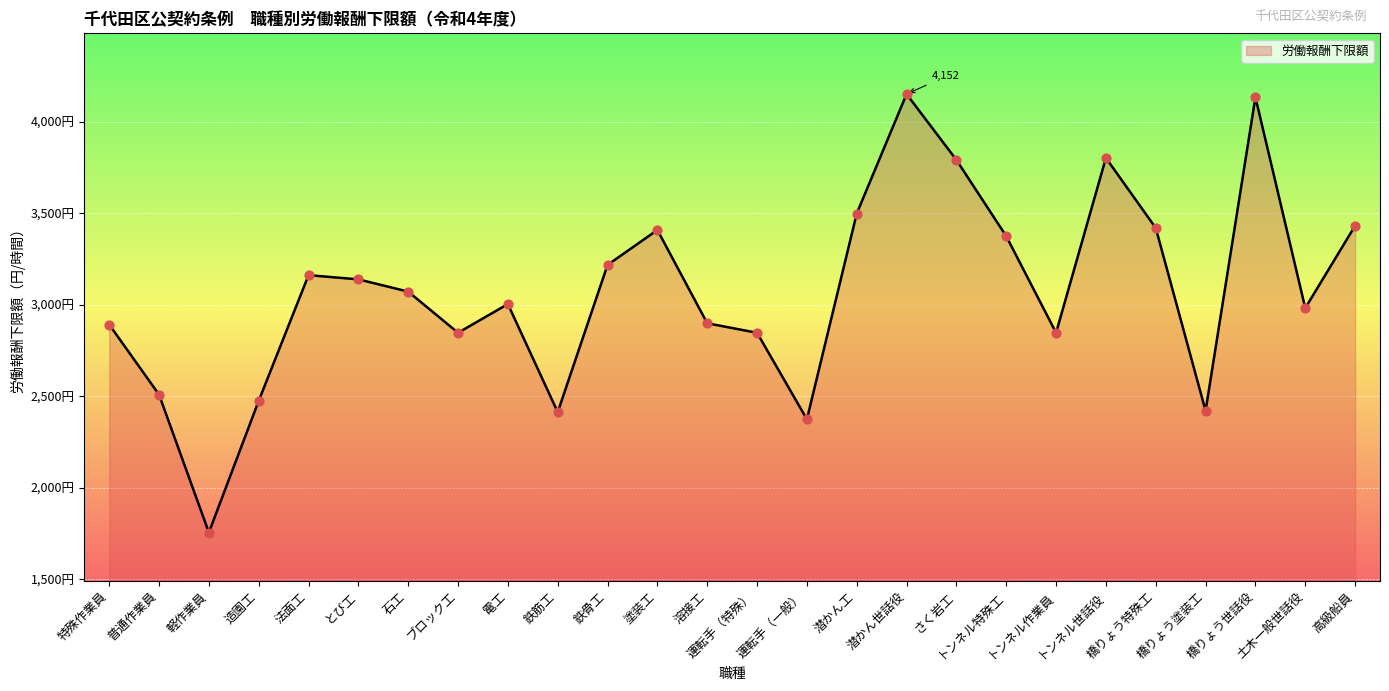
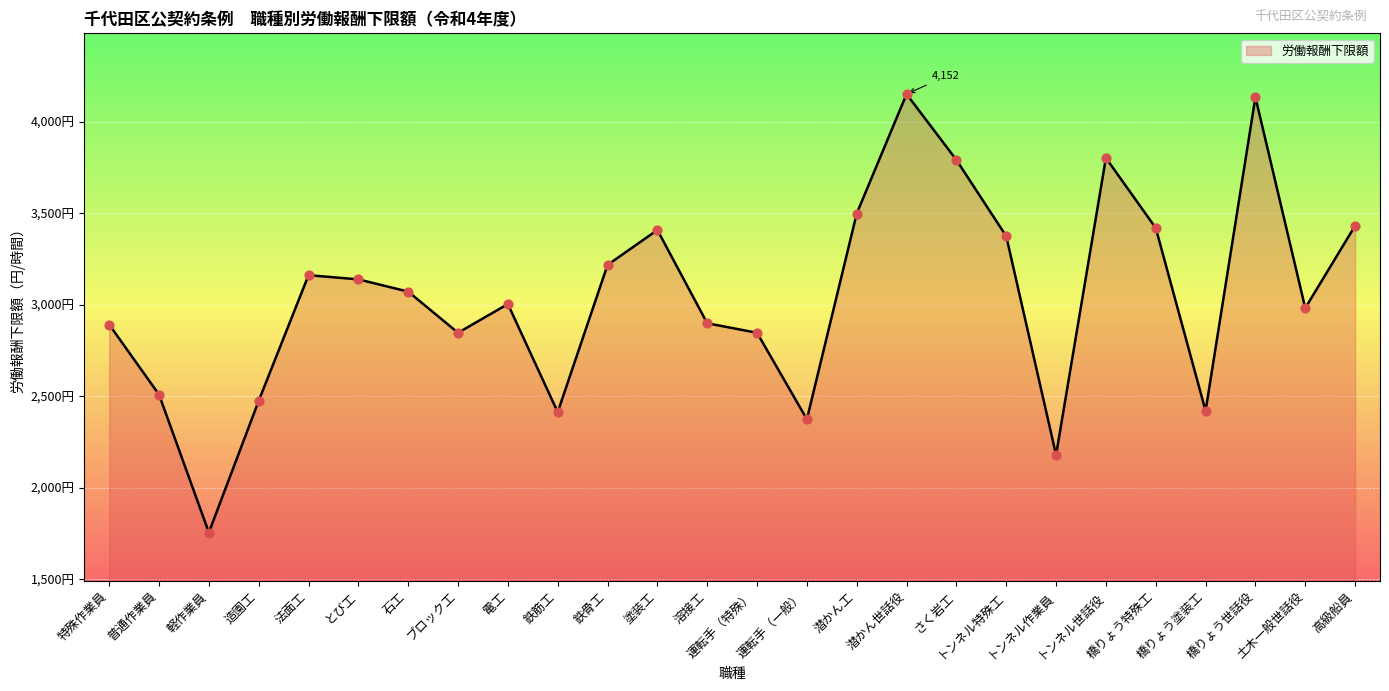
トンネル作業員: 2,850円 -> 2,180円
